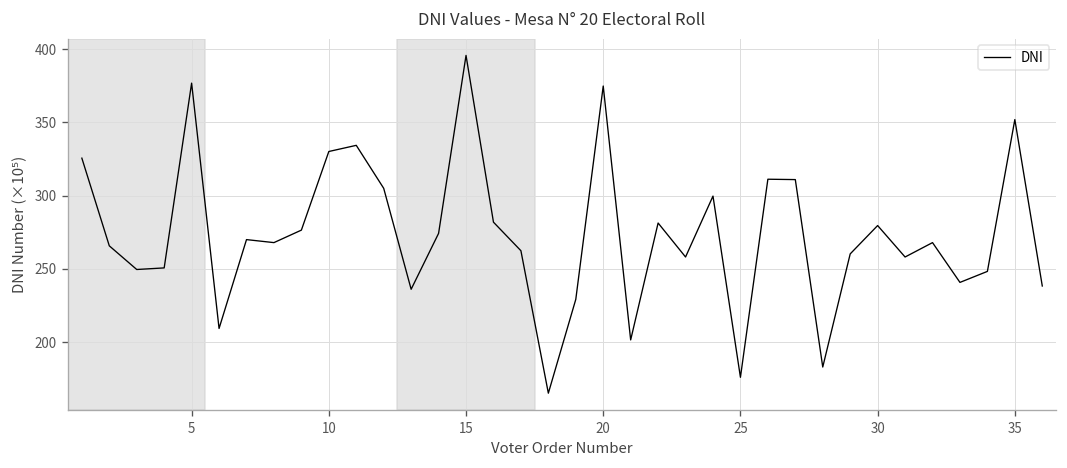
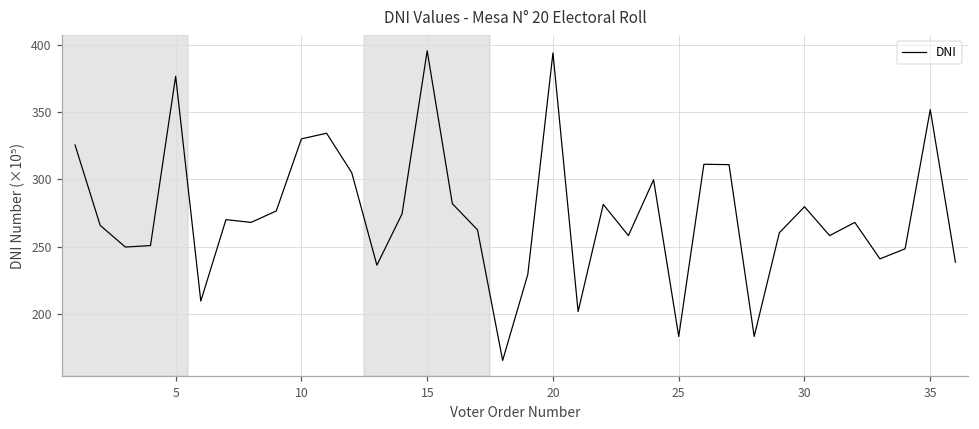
20: 375 -> 394
25: 176 -> 183
